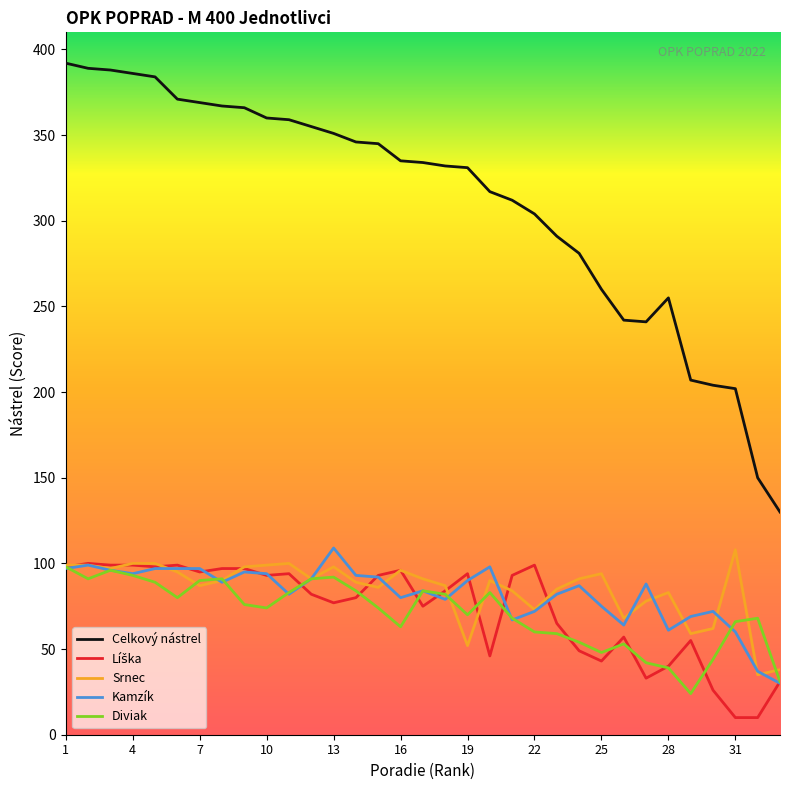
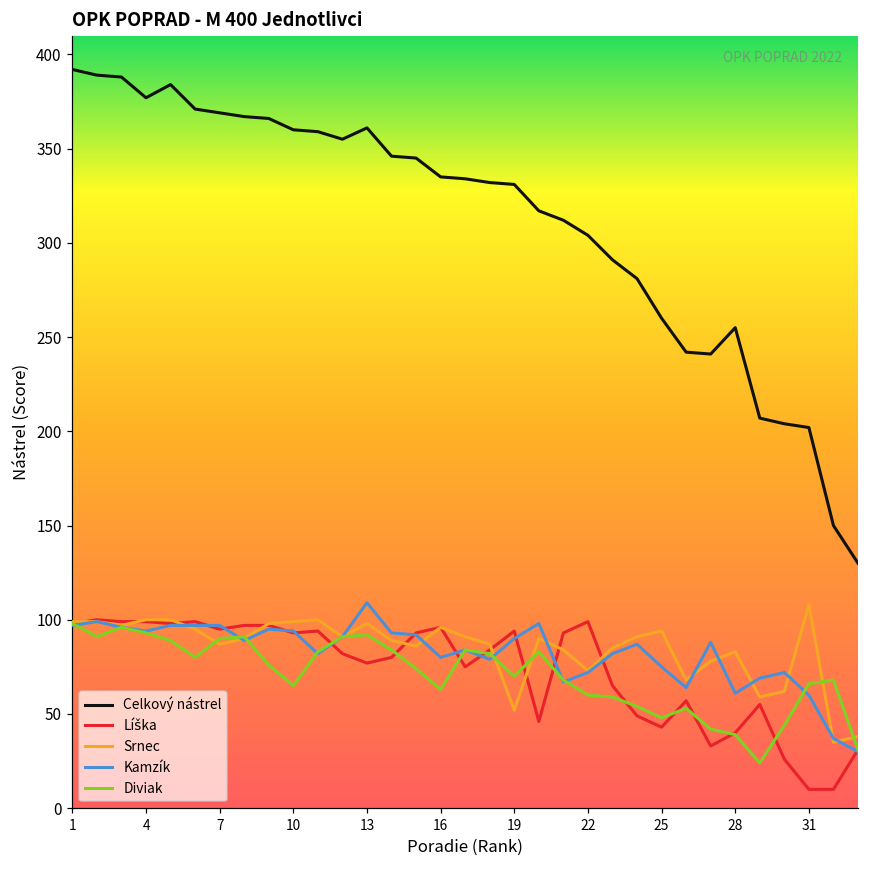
Celkový nástrel, 4: 386 -> 377
Diviak, 10: 74 -> 65
Celkový nástrel, 13: 351 -> 361
